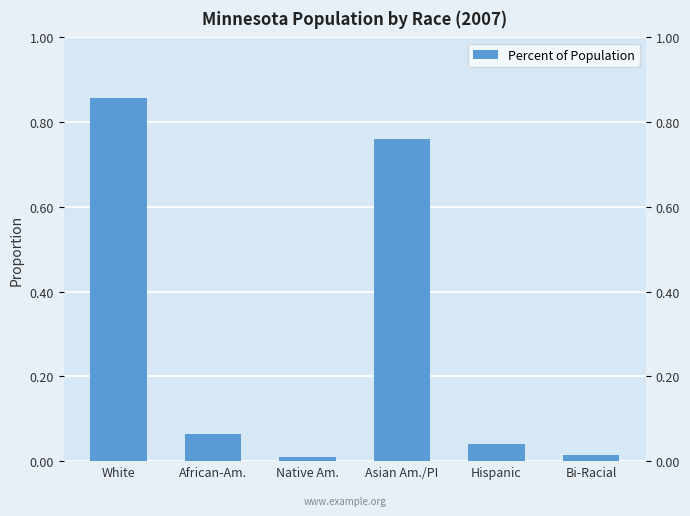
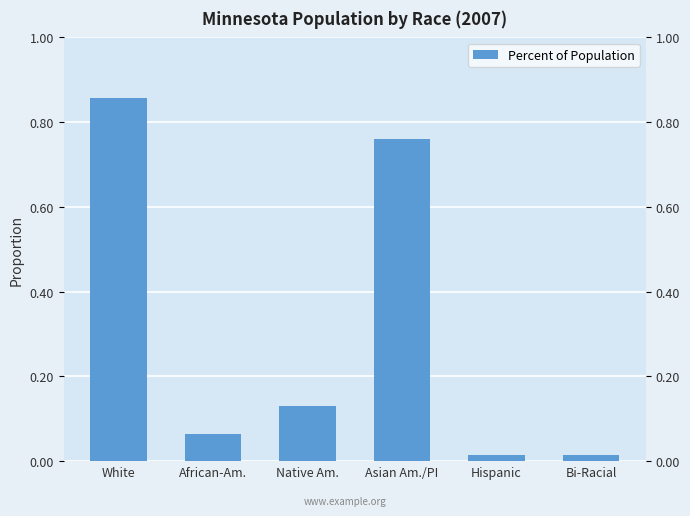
Native Am.: 0.01 -> 0.13
Hispanic: 0.04 -> 0.01
